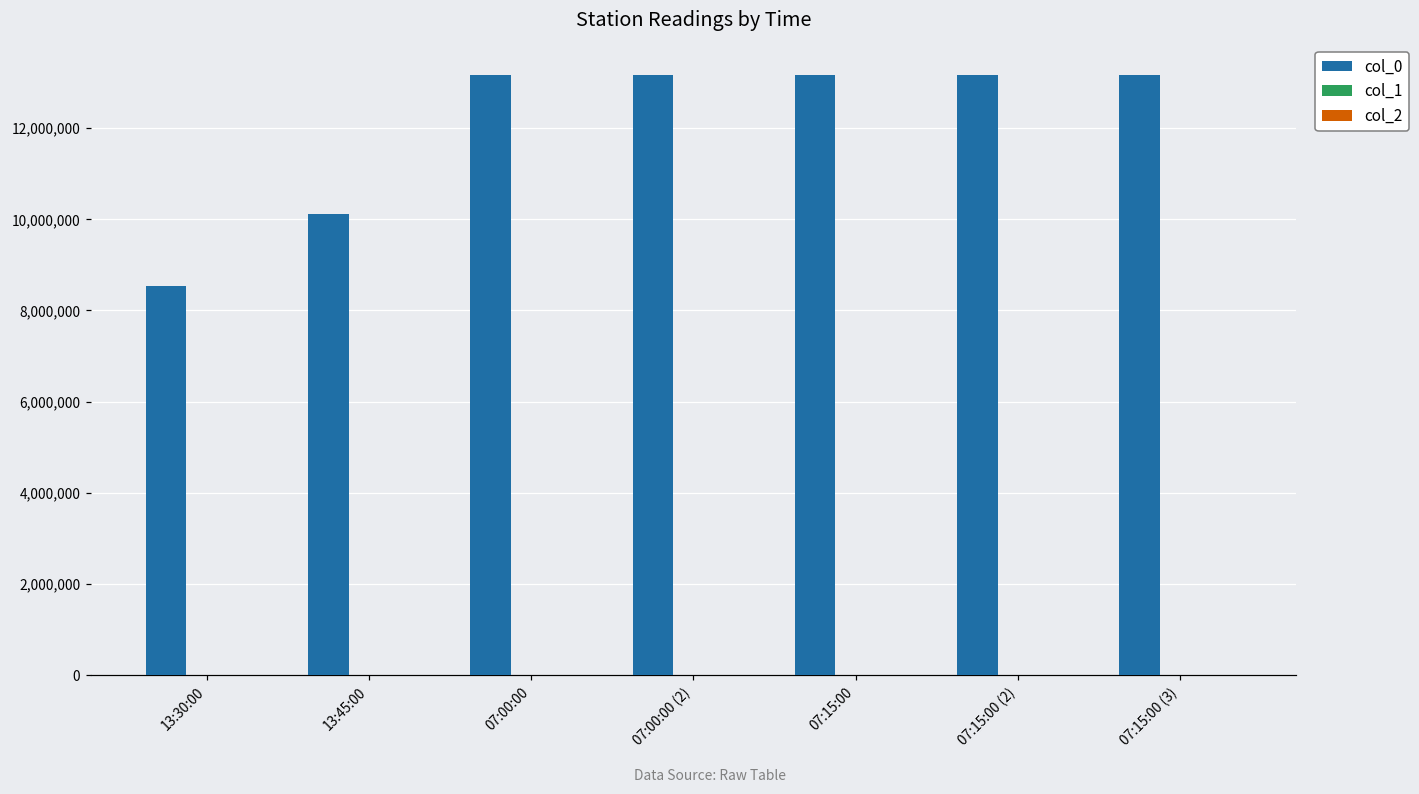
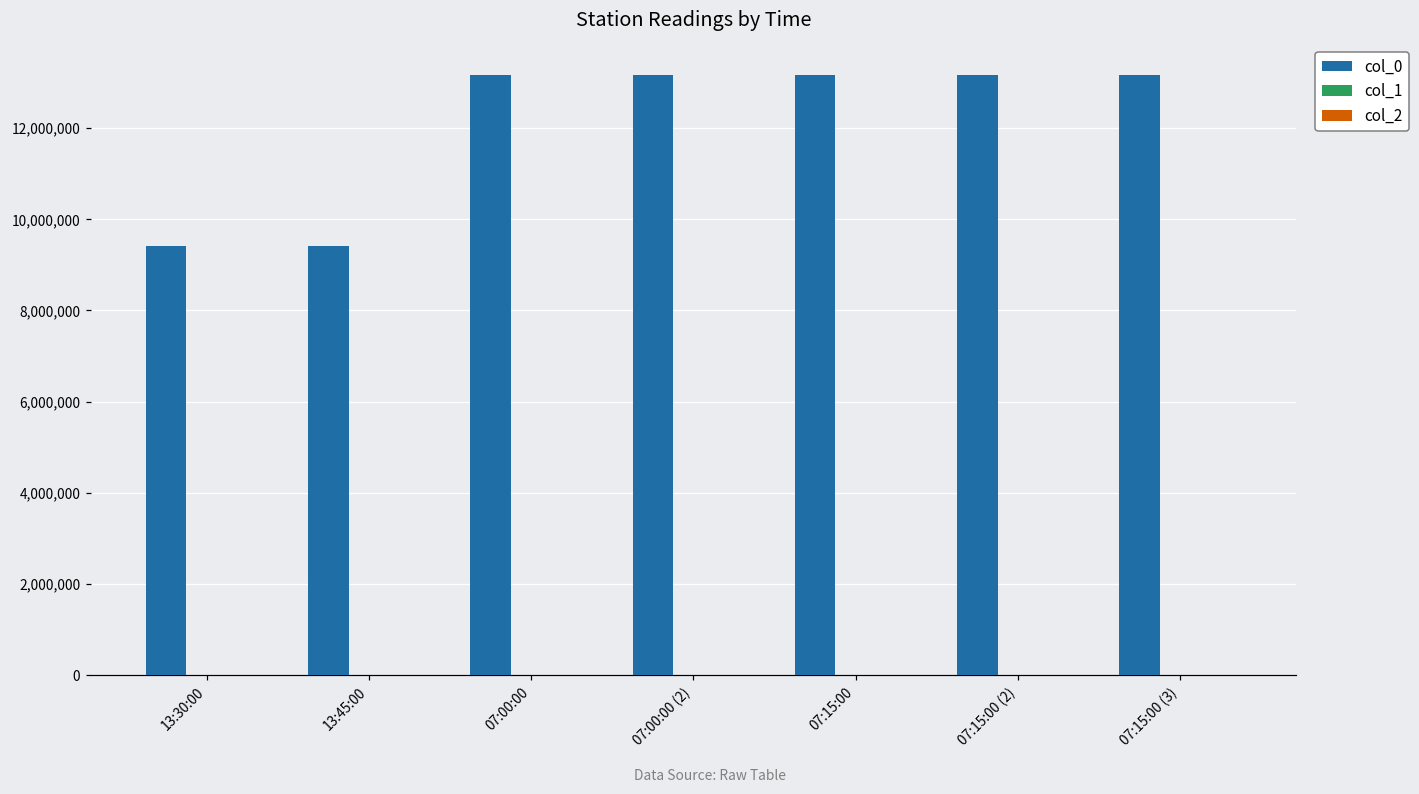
col_0, 13:30:00: 8,500,000 -> 9,400,000
col_0, 13:45:00: 10,100,000 -> 9,400,000
